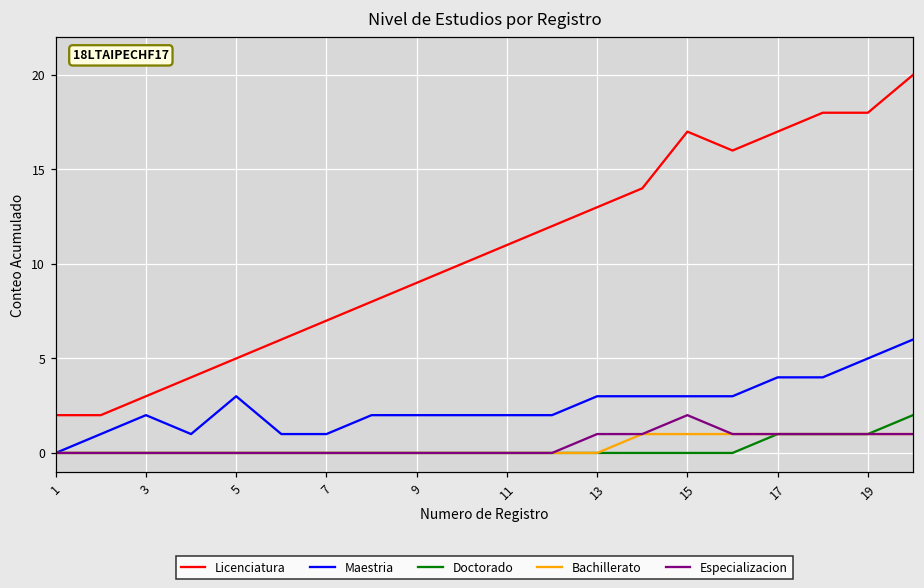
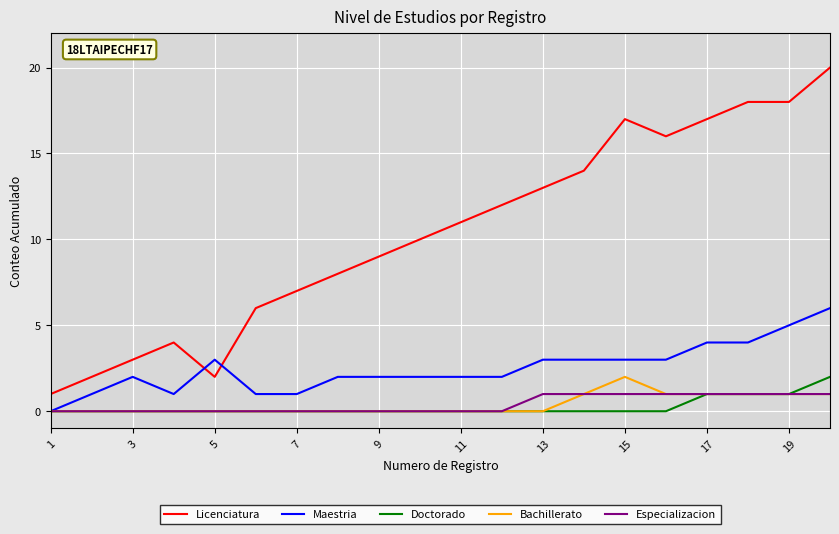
Licenciatura, 1: 2 -> 1
Licenciatura, 5: 5 -> 2
Bachillerato, 15: 1 -> 2
Especializacion, 15: 2 -> 1
